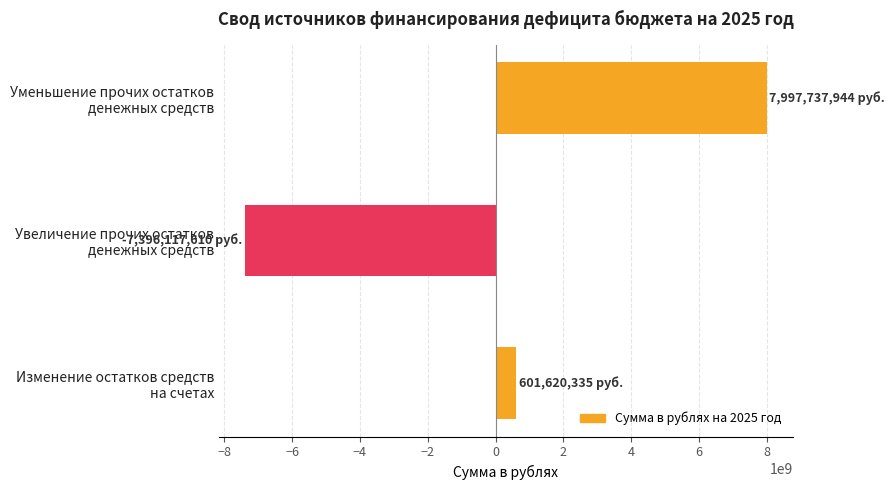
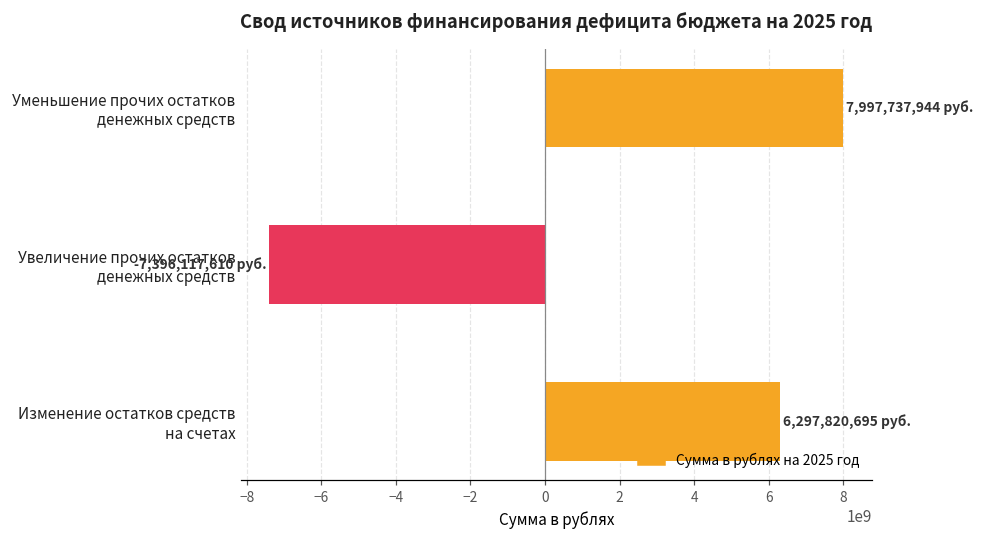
Изменение остатков средств на счетах: 601,620,335 -> 6,297,820,695
